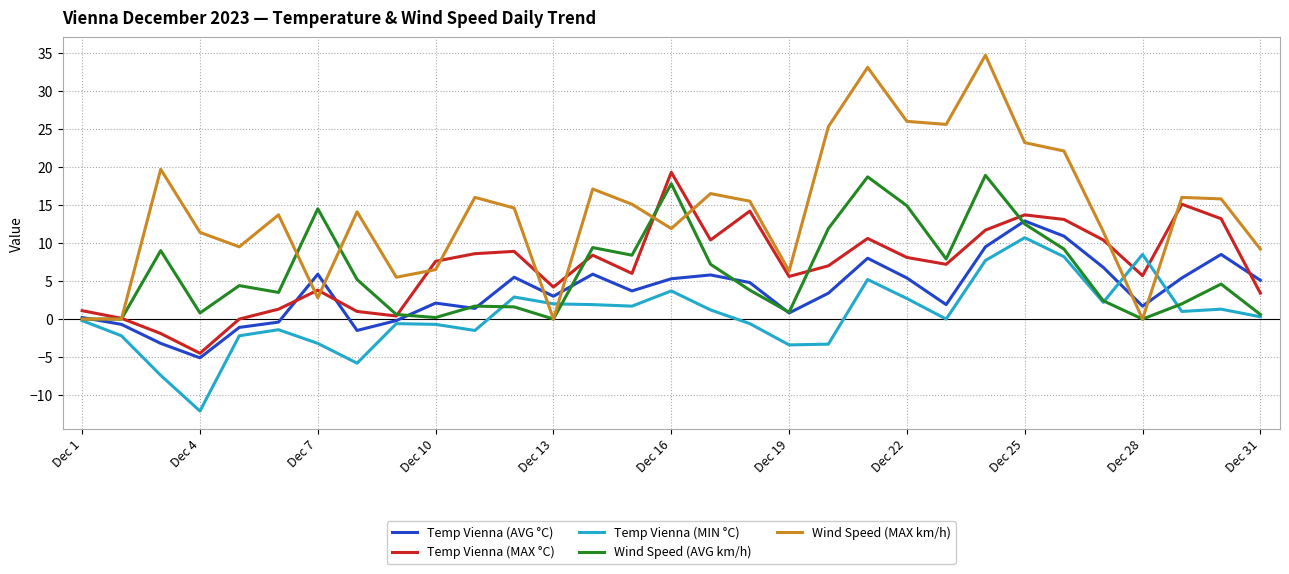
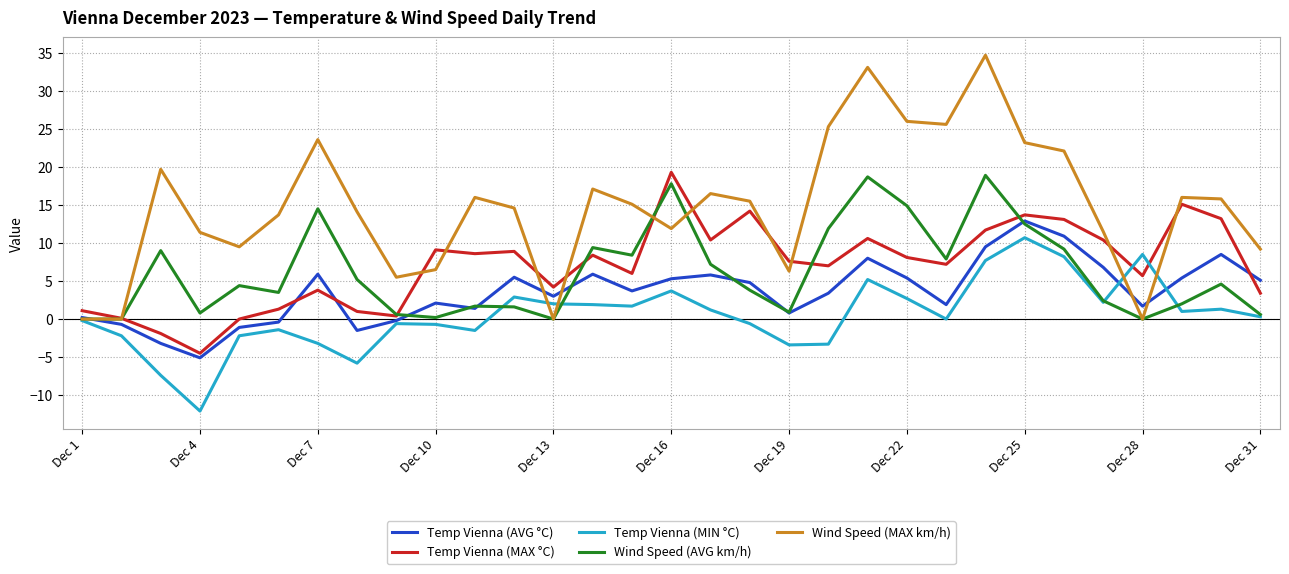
Wind Speed (MAX km/h), Dec 7: 3 -> 24
Temp Vienna (MAX °C), Dec 10: 8 -> 9
Temp Vienna (MAX °C), Dec 19: 6 -> 8
